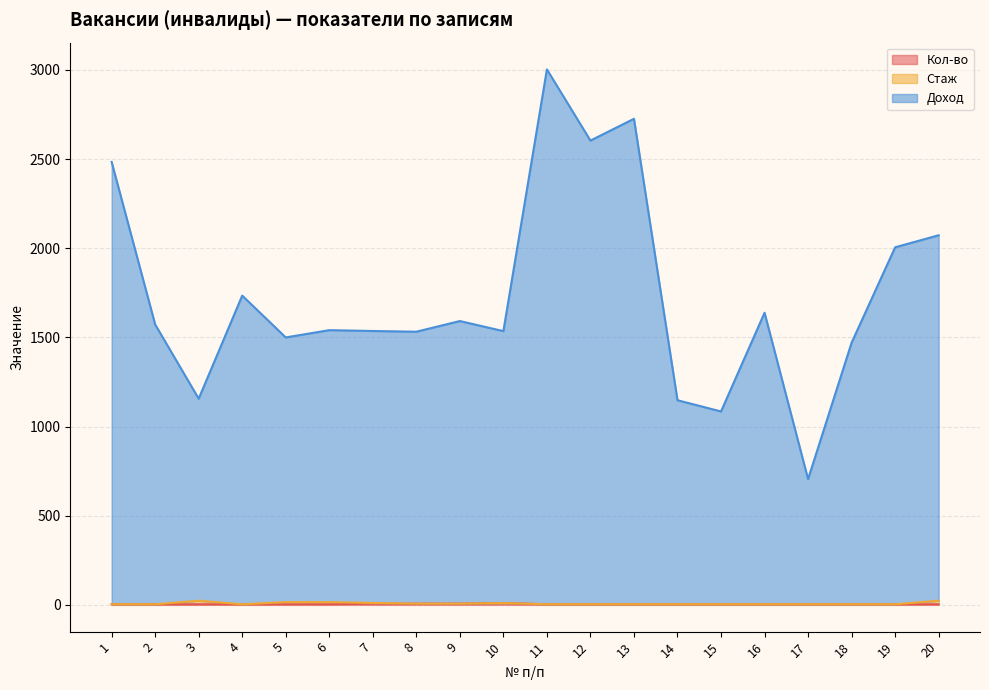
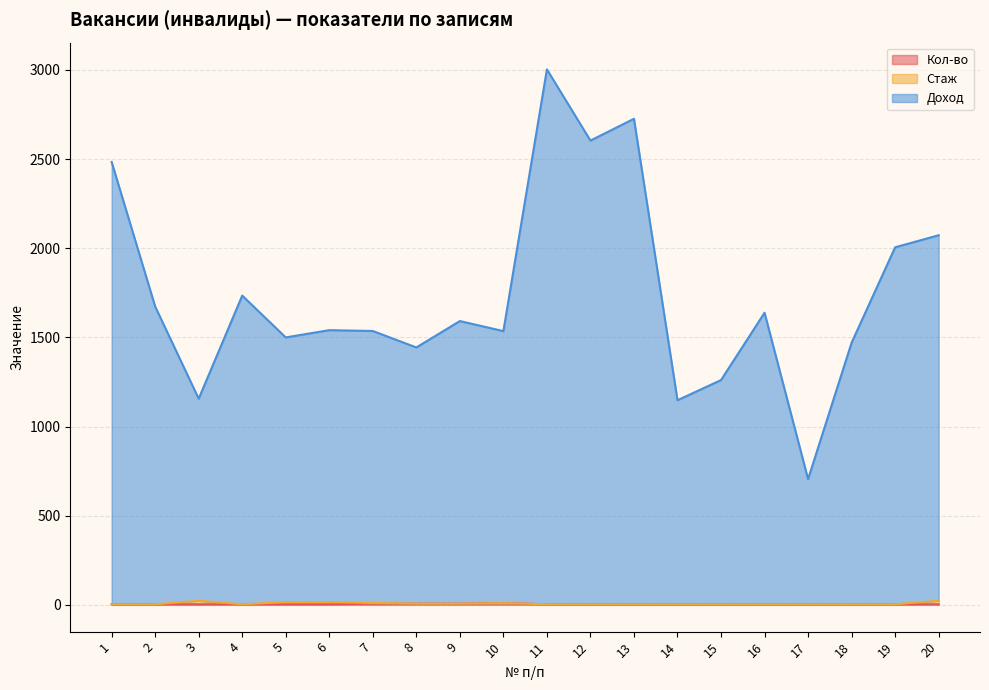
Доход, 2: 1570 -> 1670
Доход, 8: 1530 -> 1440
Доход, 15: 1080 -> 1260
